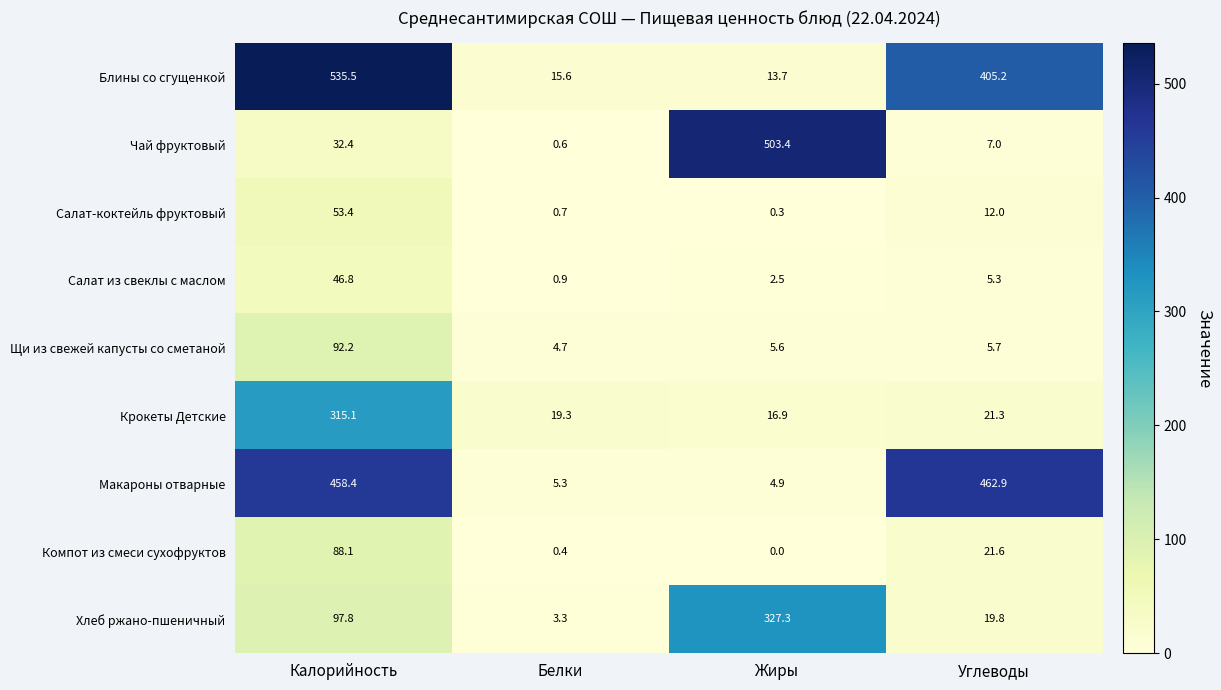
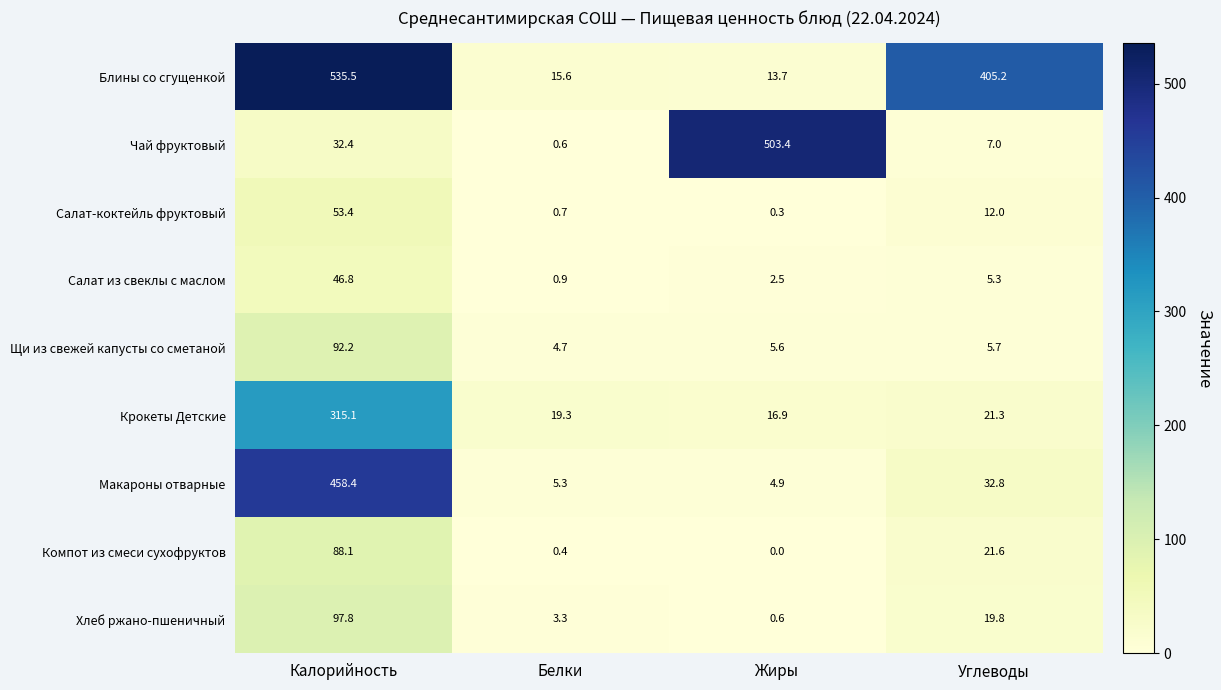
Макароны отварные, Углеводы: 462.9 -> 32.8
Хлеб ржано-пшеничный, Жиры: 327.3 -> 0.6
